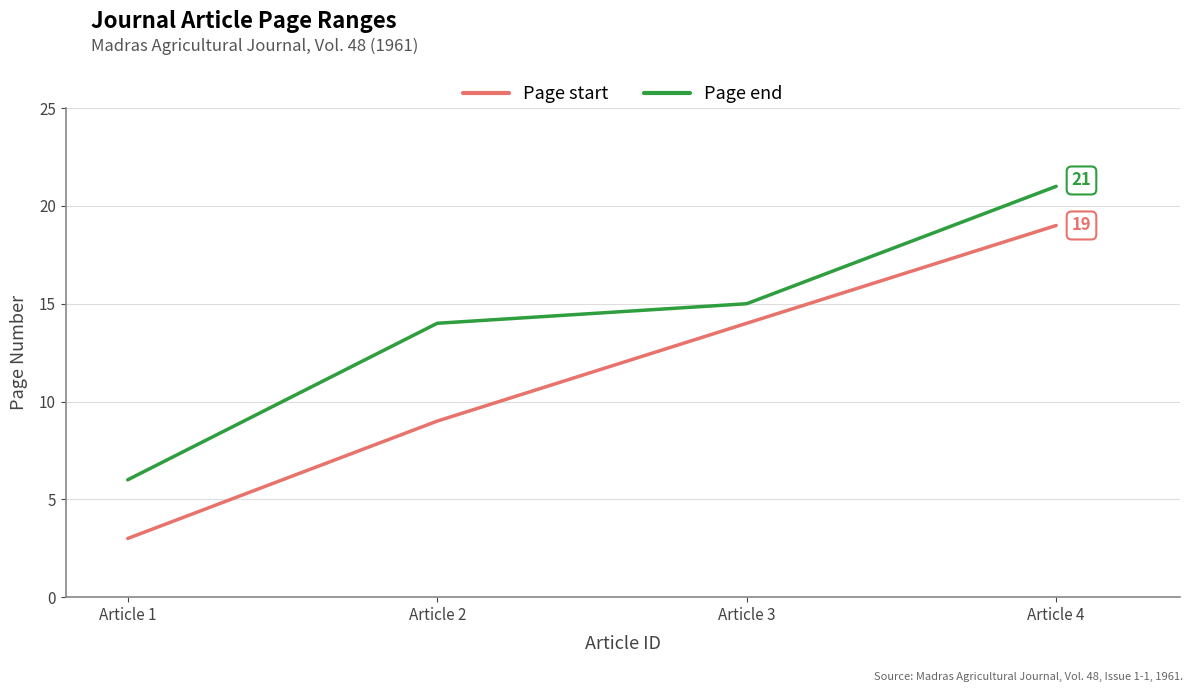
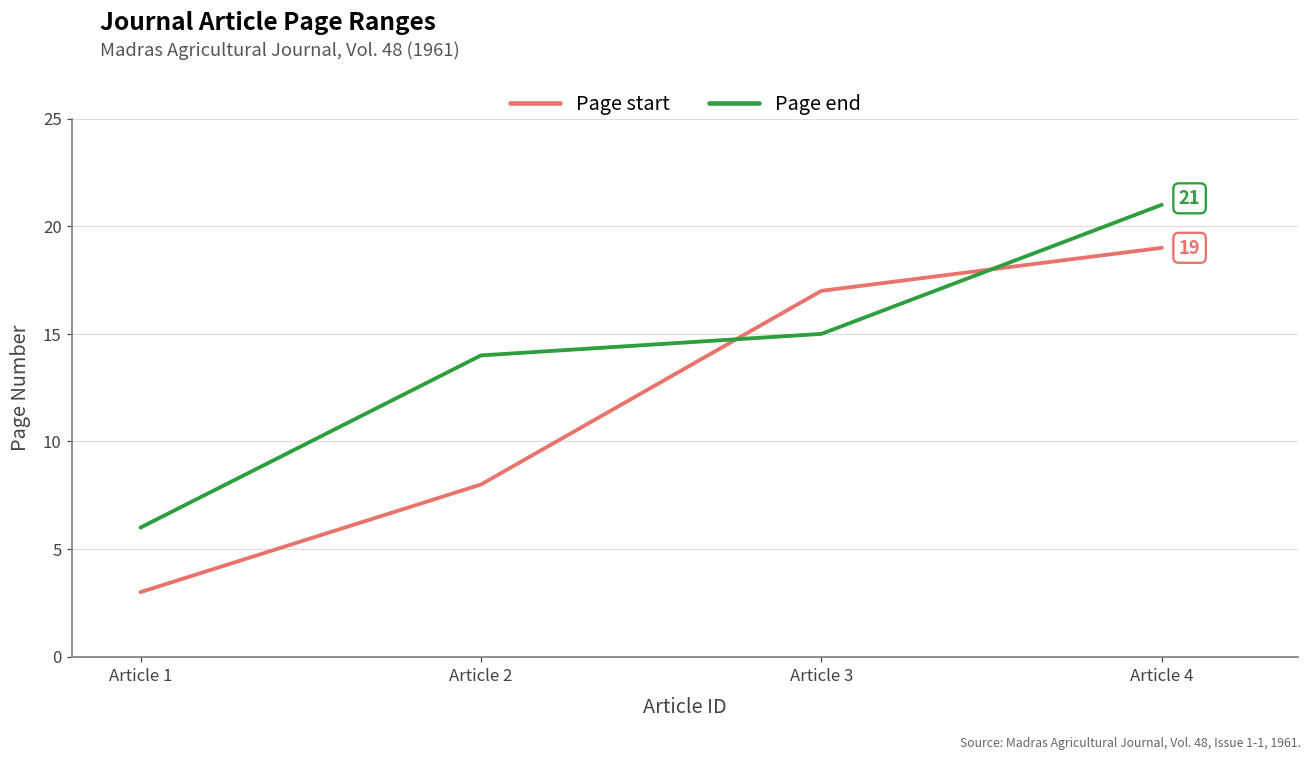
Page start, Article 2: 9 -> 8
Page start, Article 3: 14 -> 17
